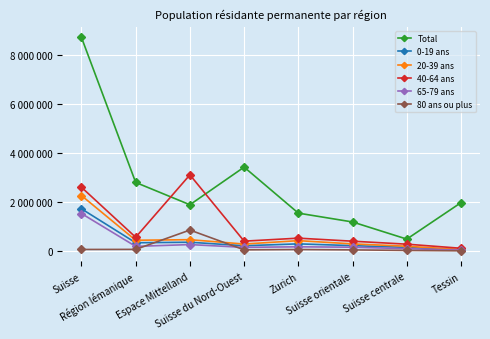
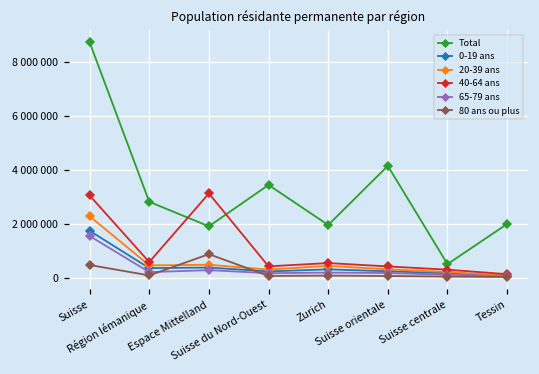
40-64 ans, Suisse: 2600000 -> 3100000
80 ans ou plus, Suisse: 100000 -> 500000
Total, Zurich: 1600000 -> 2000000
Total, Suisse orientale: 1200000 -> 4100000
